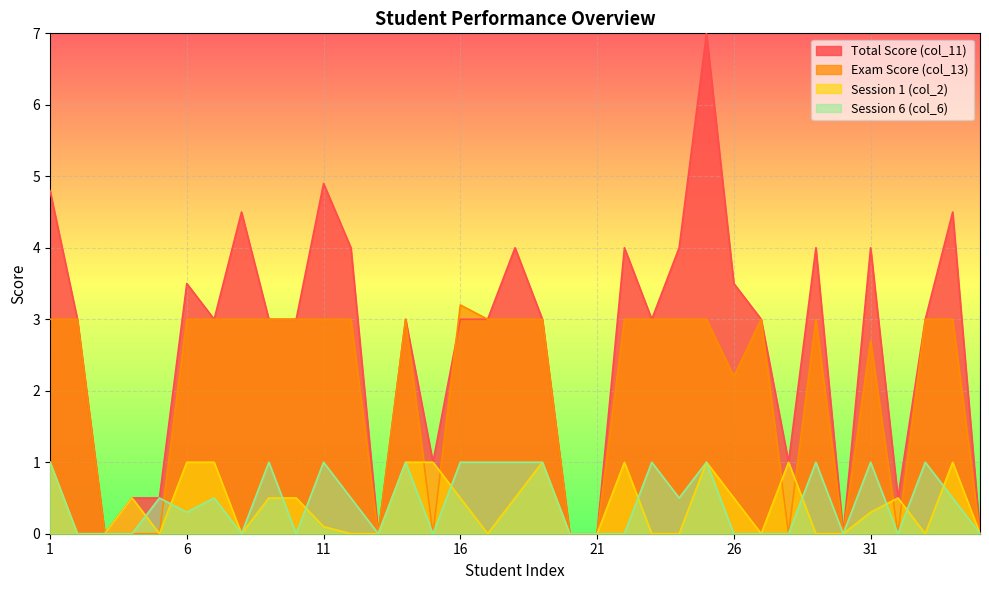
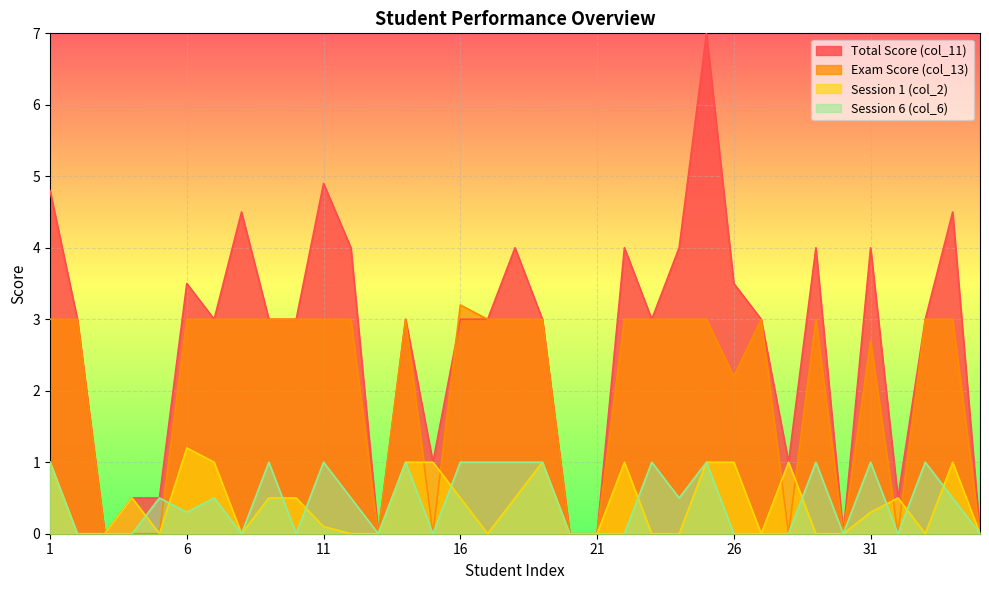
Session 1 (col_2), 6: 1.0 -> 1.2
Session 1 (col_2), 26: 0.5 -> 1.0
